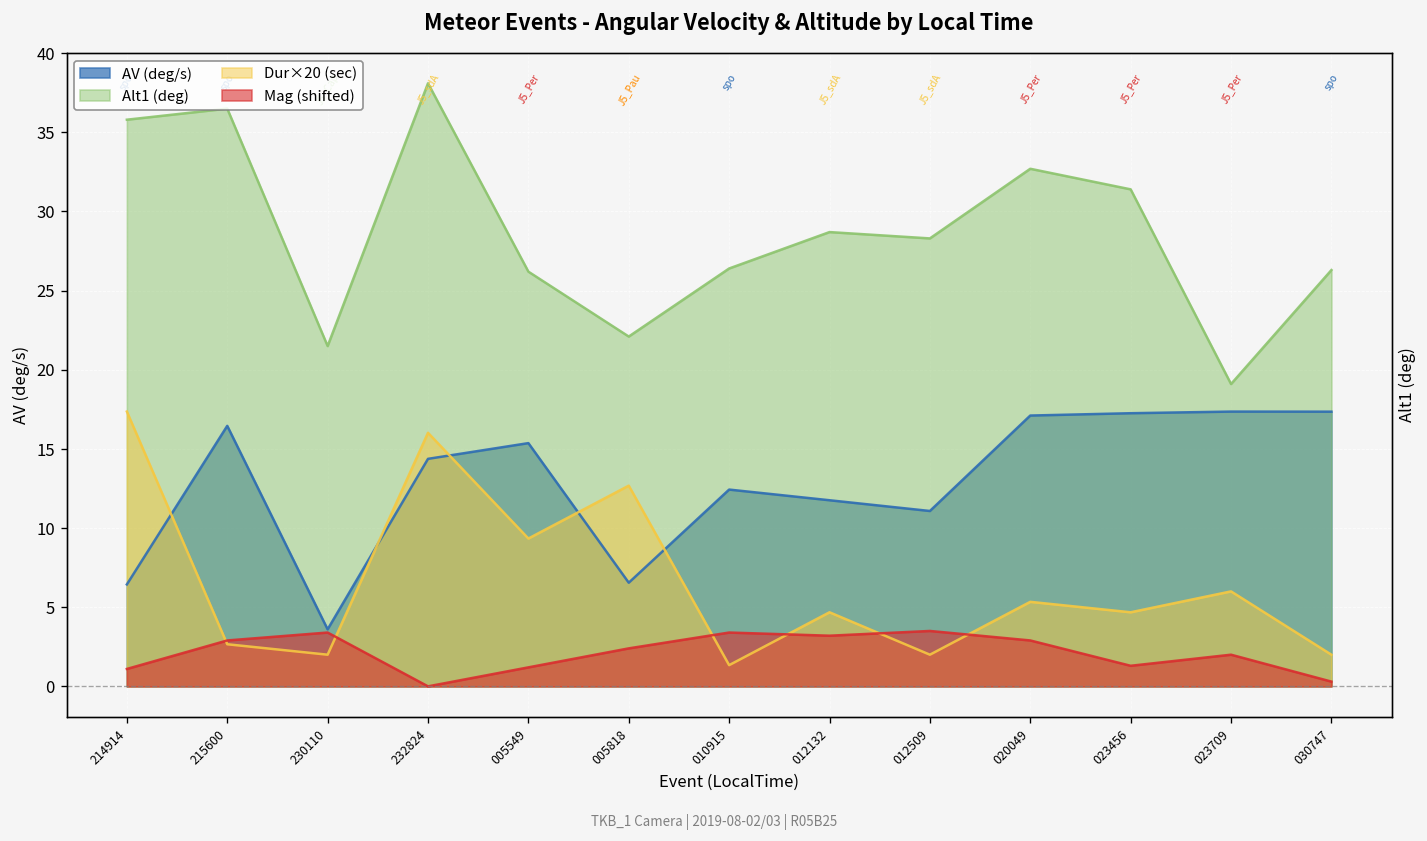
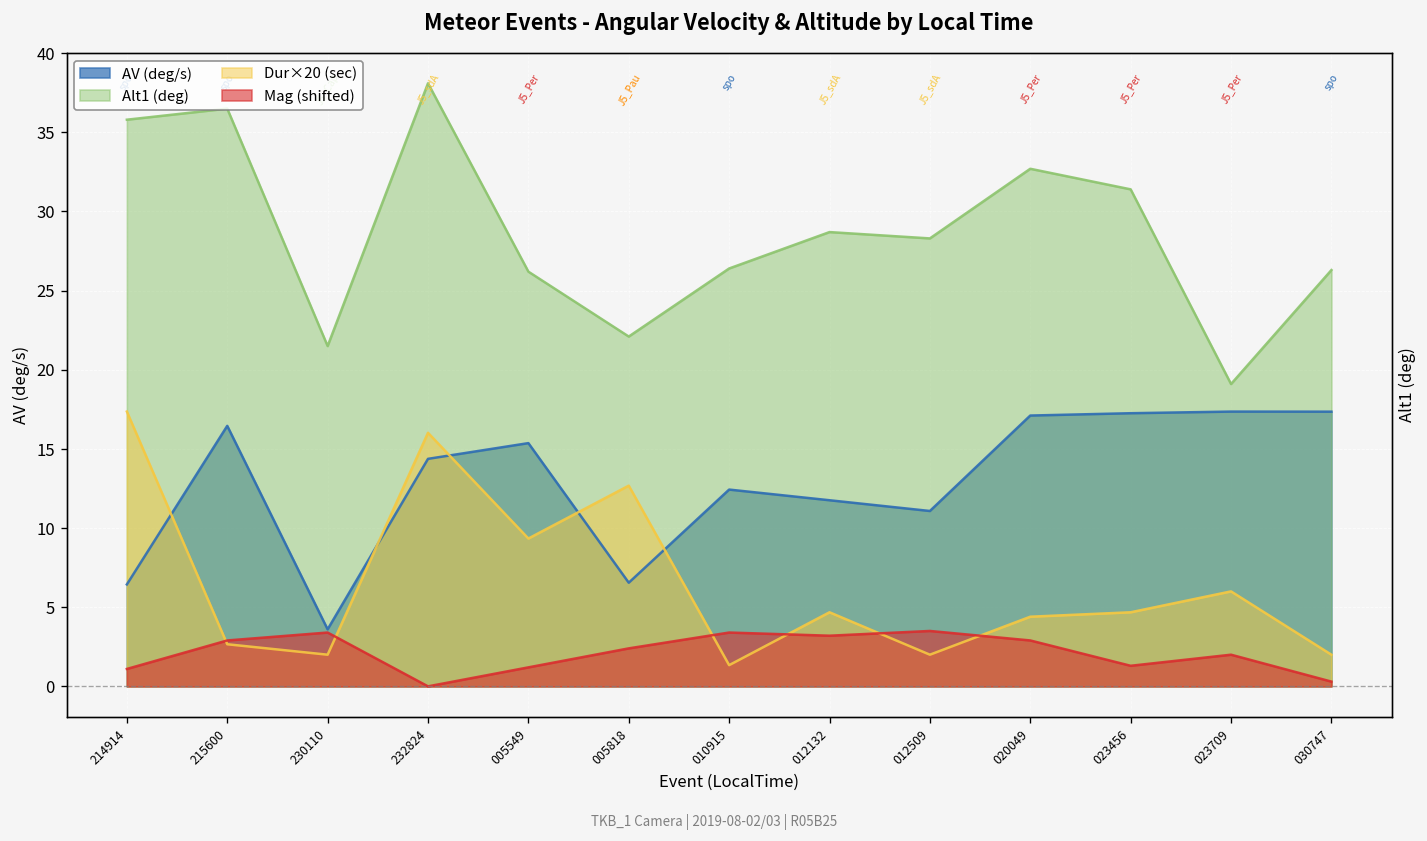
Dur×20 (sec), 020049: 5.3 -> 4.4
